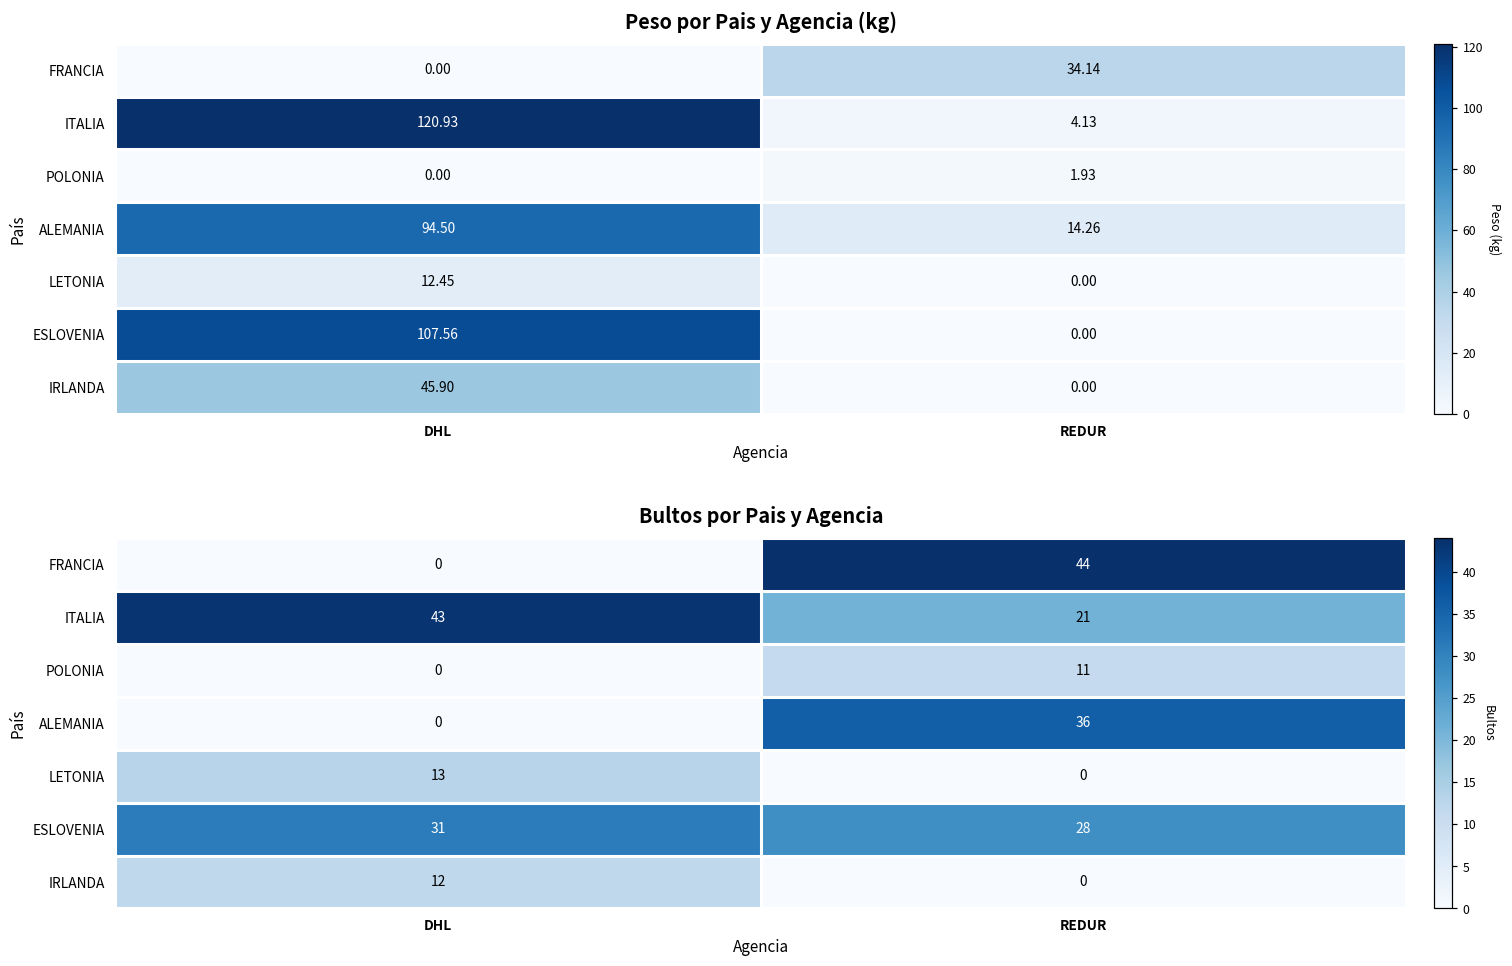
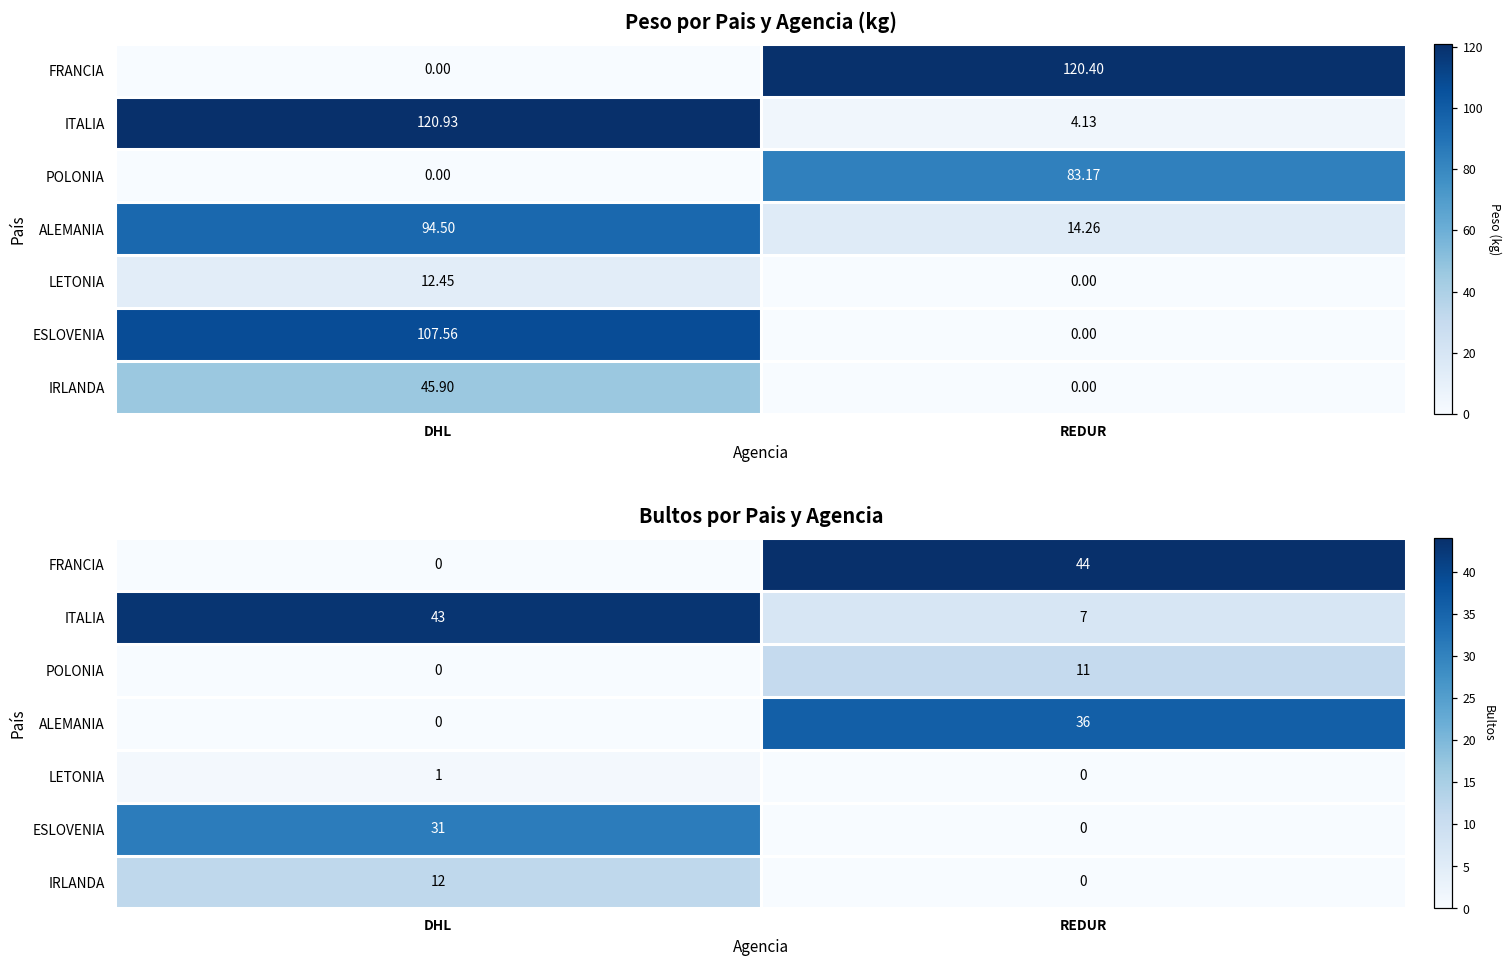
Peso por Pais y Agencia (kg), FRANCIA, REDUR: 34.14 -> 120.40
Peso por Pais y Agencia (kg), POLONIA, REDUR: 1.93 -> 83.17
Bultos por Pais y Agencia, ITALIA, REDUR: 21 -> 7
Bultos por Pais y Agencia, LETONIA, DHL: 13 -> 1
Bultos por Pais y Agencia, ESLOVENIA, REDUR: 28 -> 0
